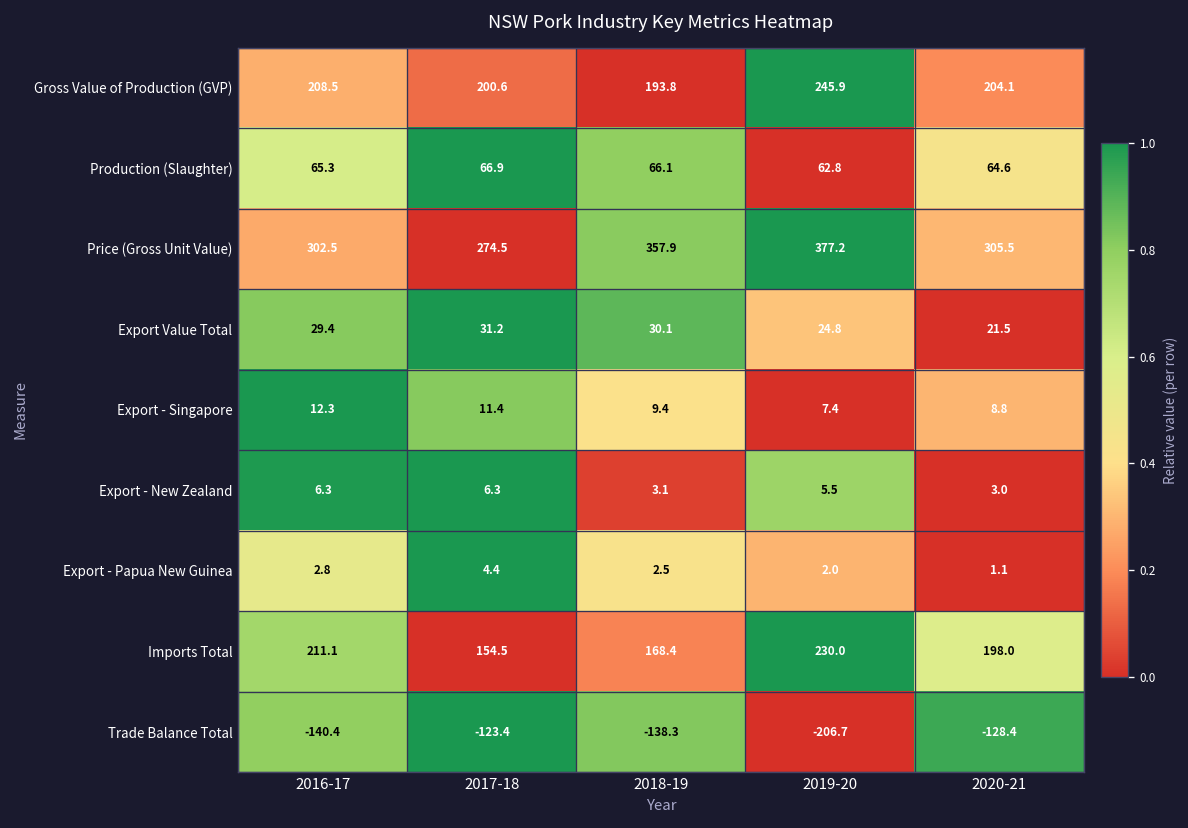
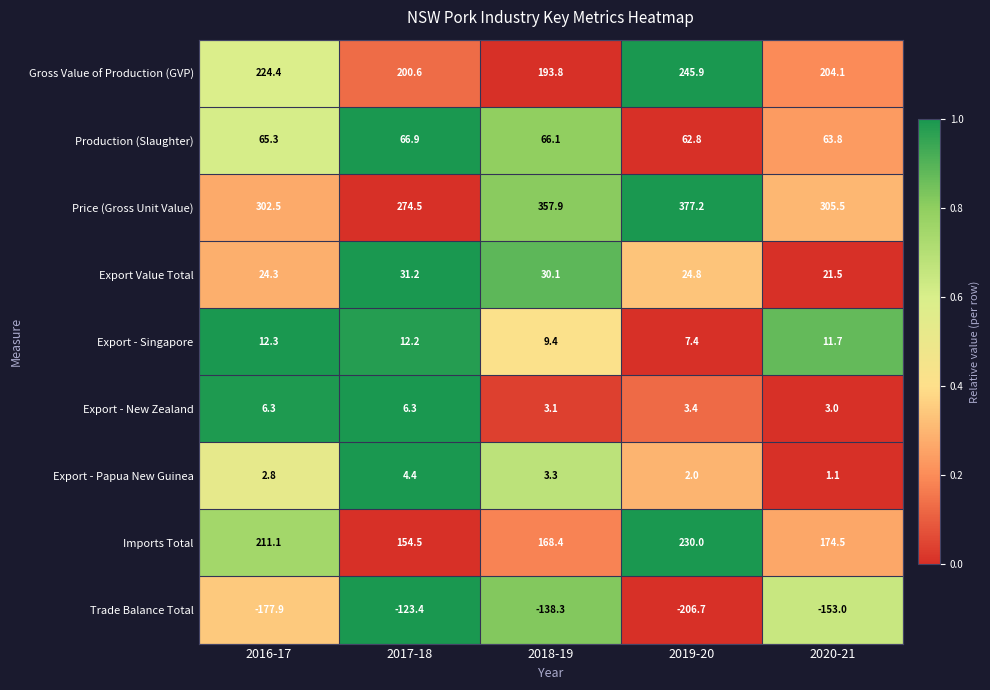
Gross Value of Production (GVP), 2016-17: 208.5 -> 224.4
Production (Slaughter), 2020-21: 64.6 -> 63.8
Export Value Total, 2016-17: 29.4 -> 24.3
Export - Singapore, 2017-18: 11.4 -> 12.2
Export - Singapore, 2020-21: 8.8 -> 11.7
Export - New Zealand, 2019-20: 5.5 -> 3.4
Export - Papua New Guinea, 2018-19: 2.5 -> 3.3
Imports Total, 2020-21: 198.0 -> 174.5
Trade Balance Total, 2016-17: -140.4 -> -177.9
Trade Balance Total, 2020-21: -128.4 -> -153.0
